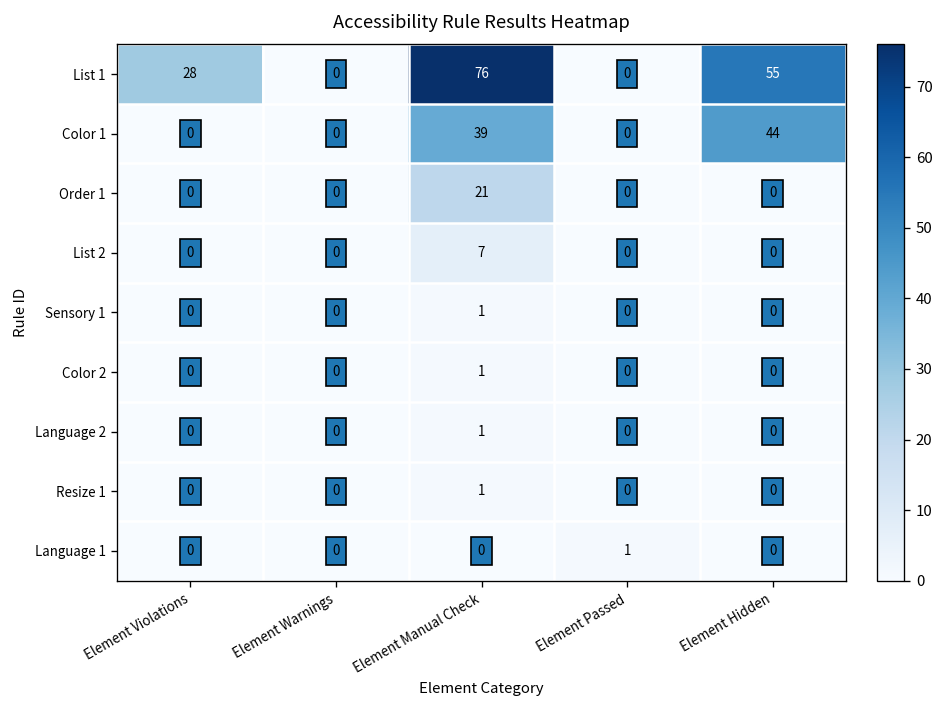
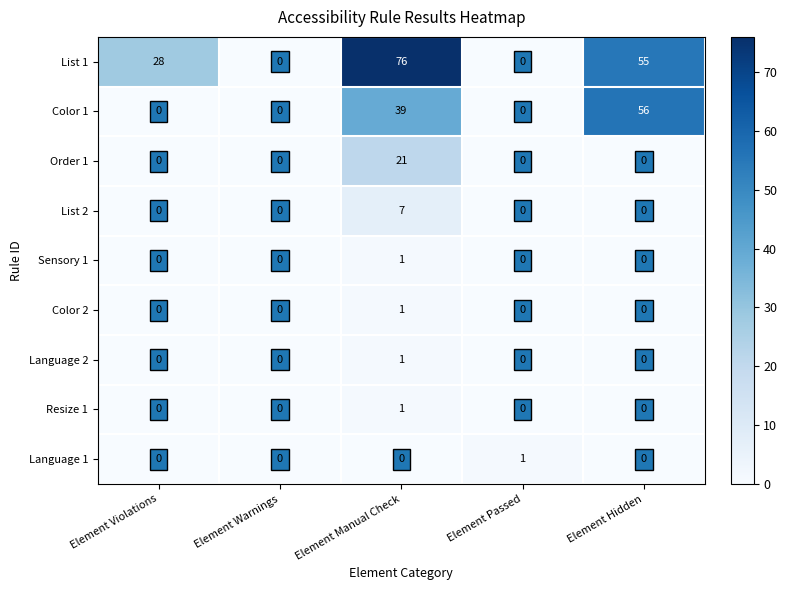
Color 1, Element Hidden: 44 -> 56
